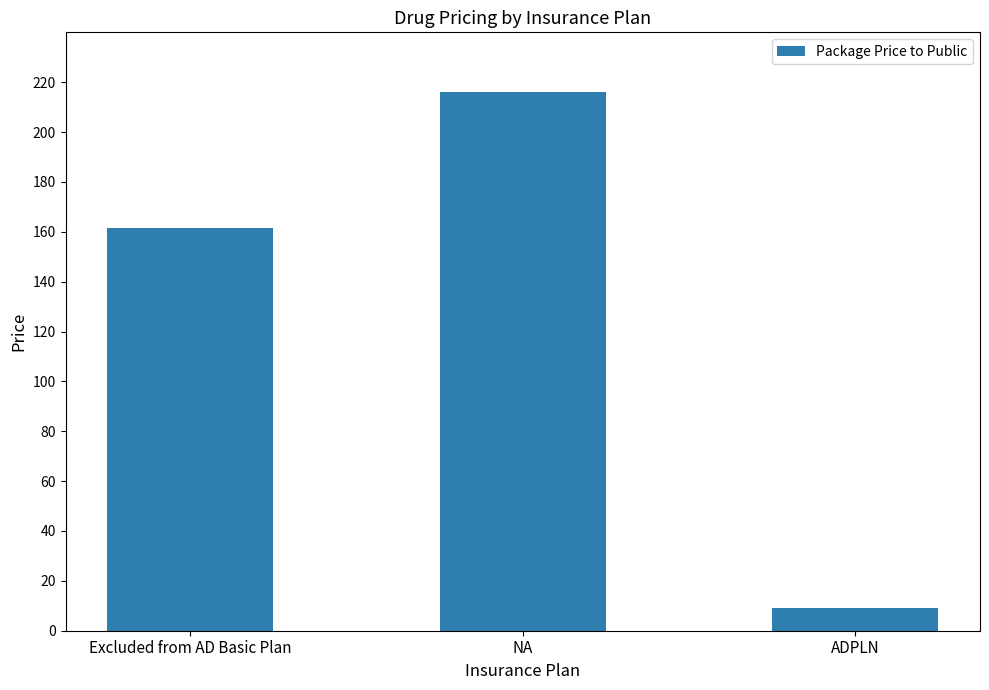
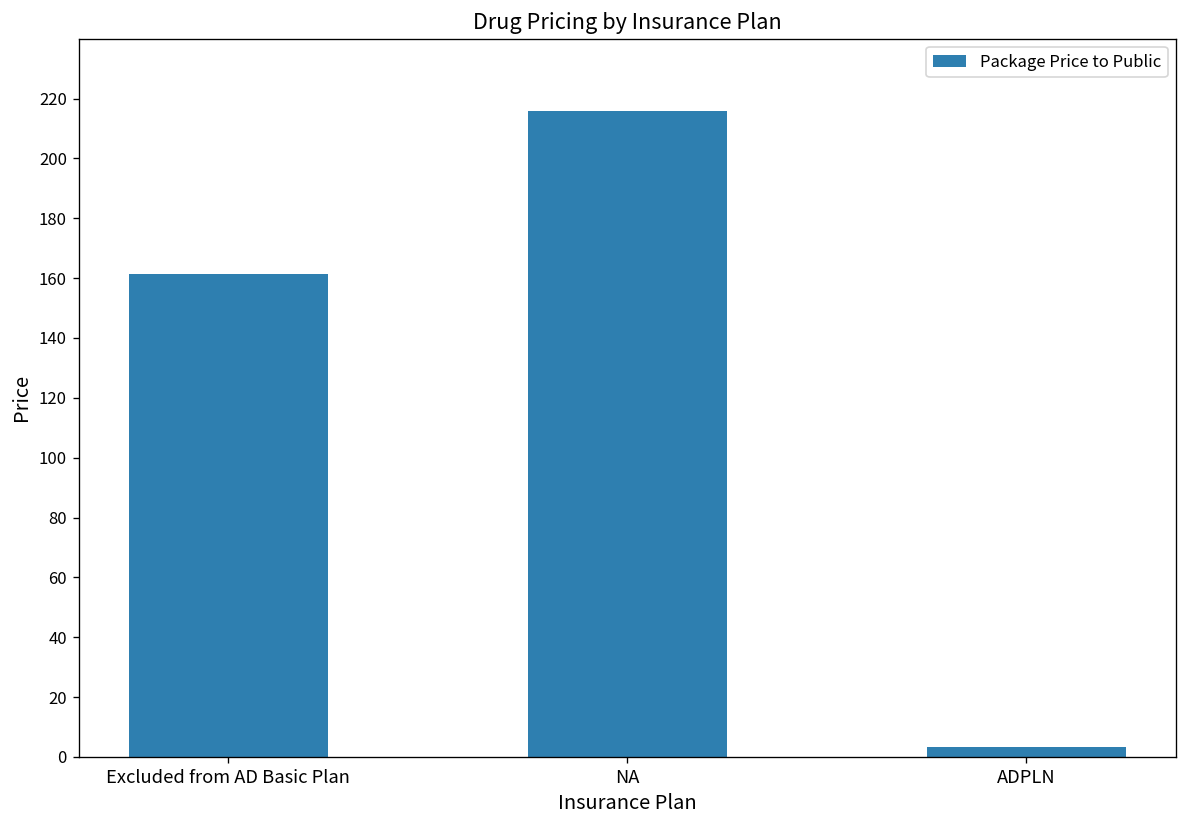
ADPLN: 9 -> 3
